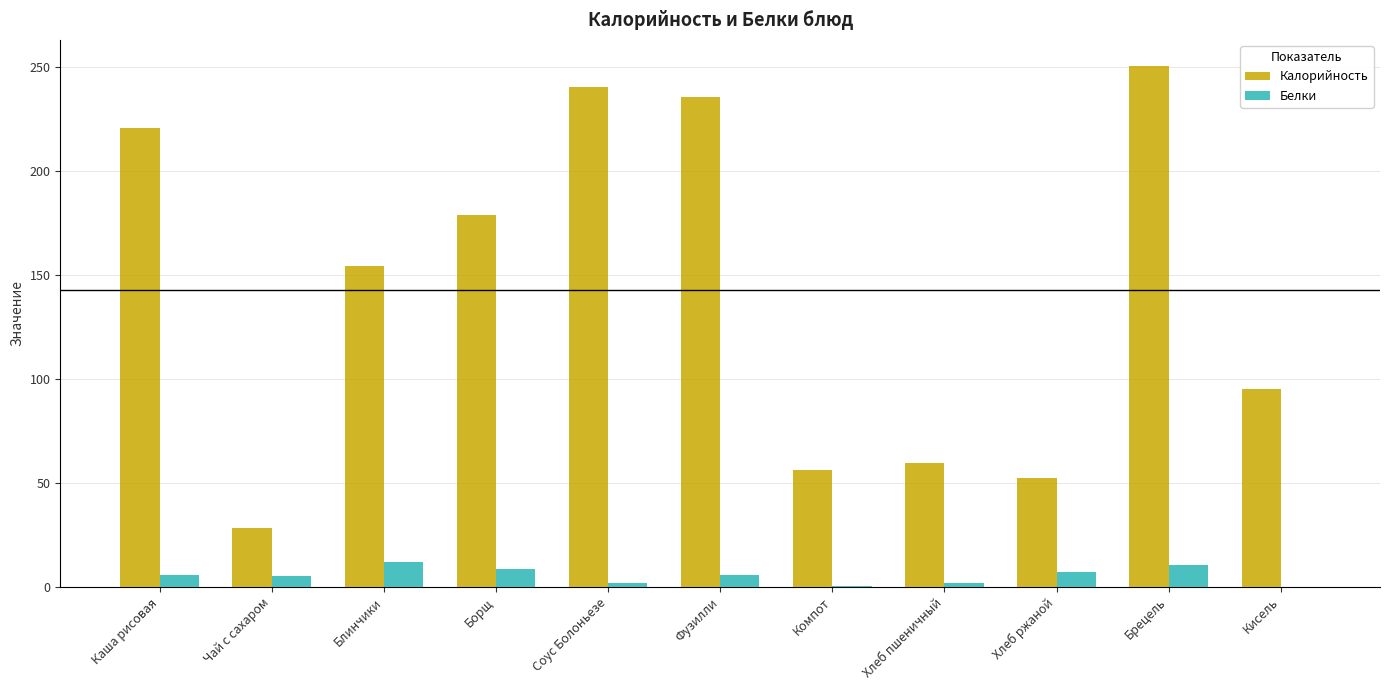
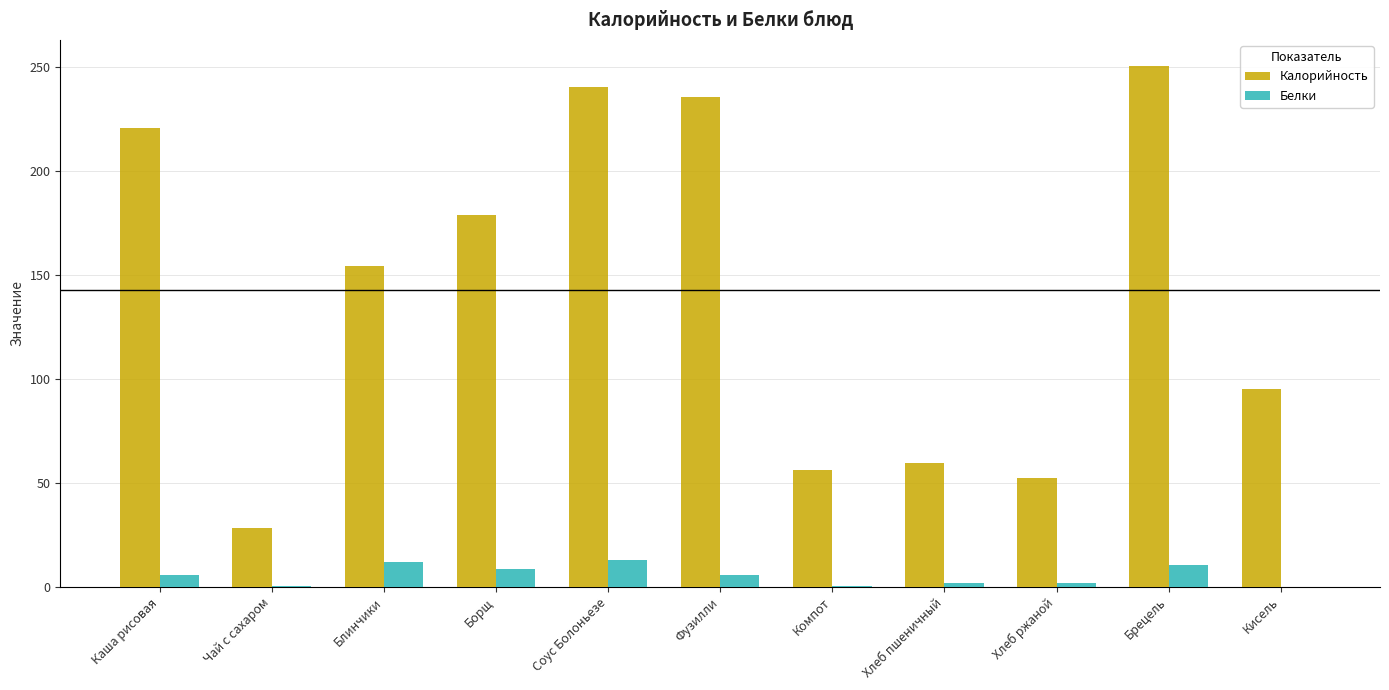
Белки, Чай с сахаром: 5 -> 0
Белки, Соус Болоньезе: 2 -> 13
Белки, Хлеб ржаной: 7 -> 2
